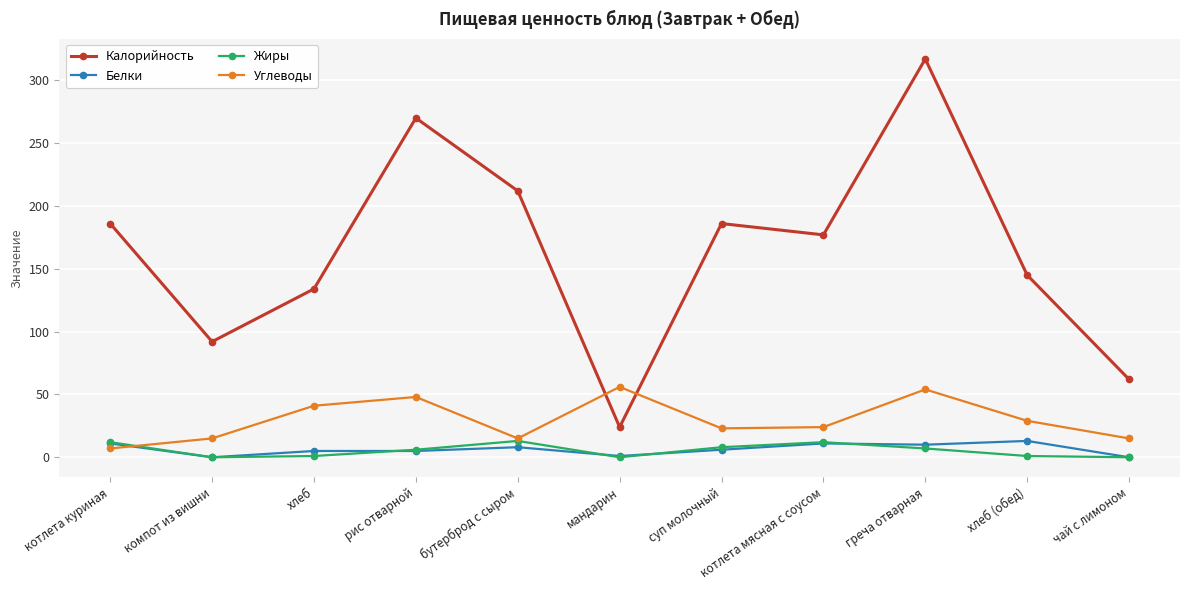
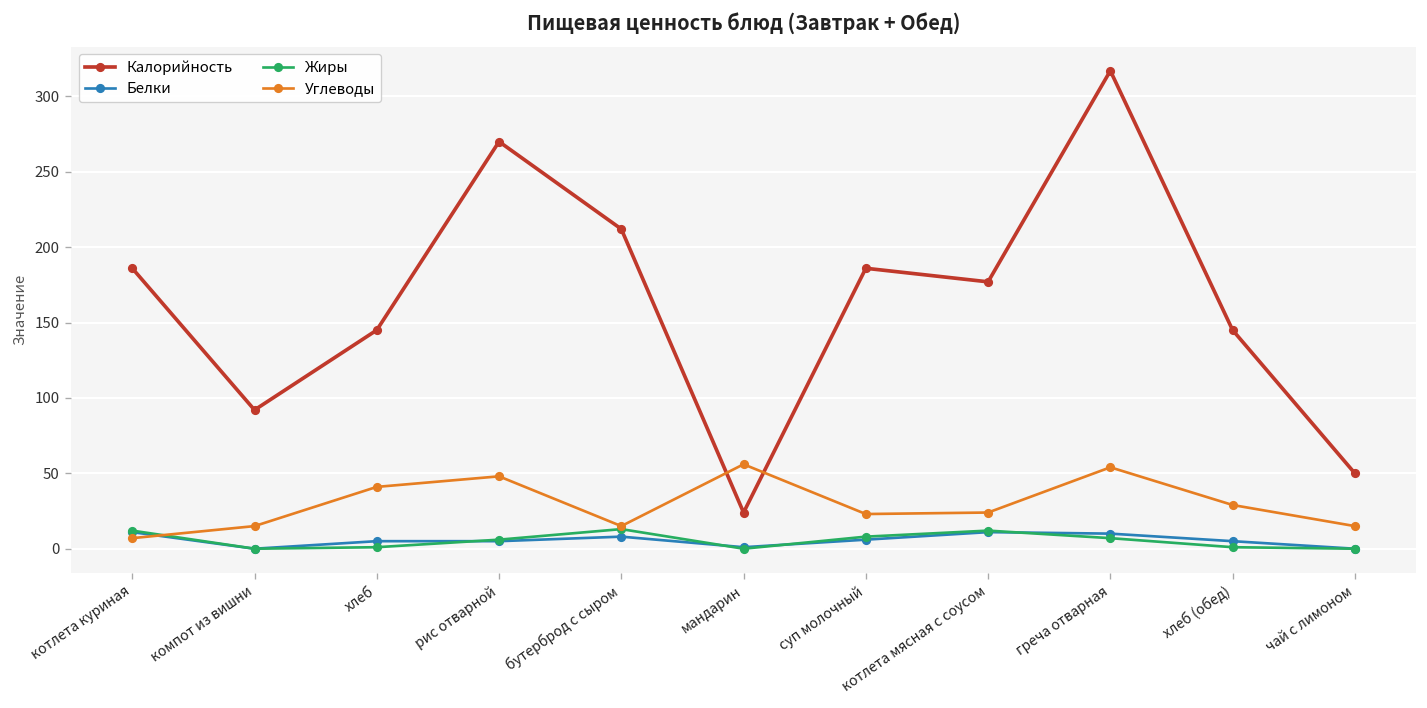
Калорийность, хлеб: 134 -> 145
Белки, хлеб (обед): 13 -> 5
Калорийность, чай с лимоном: 62 -> 50
